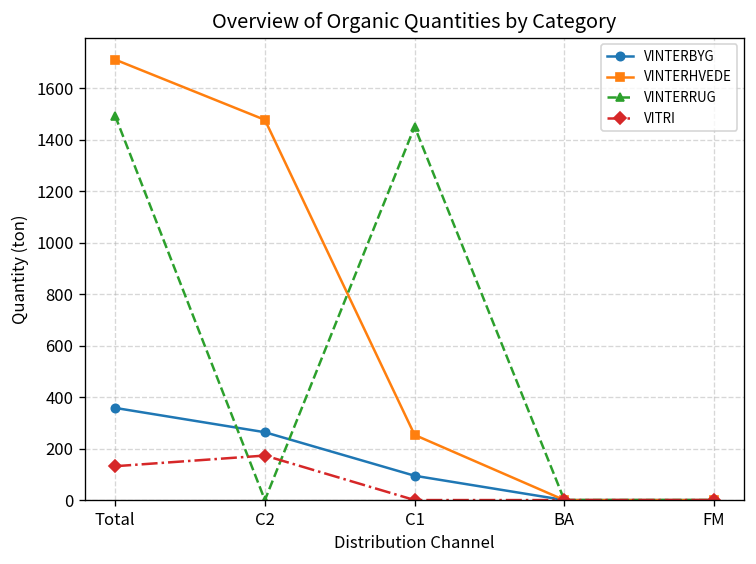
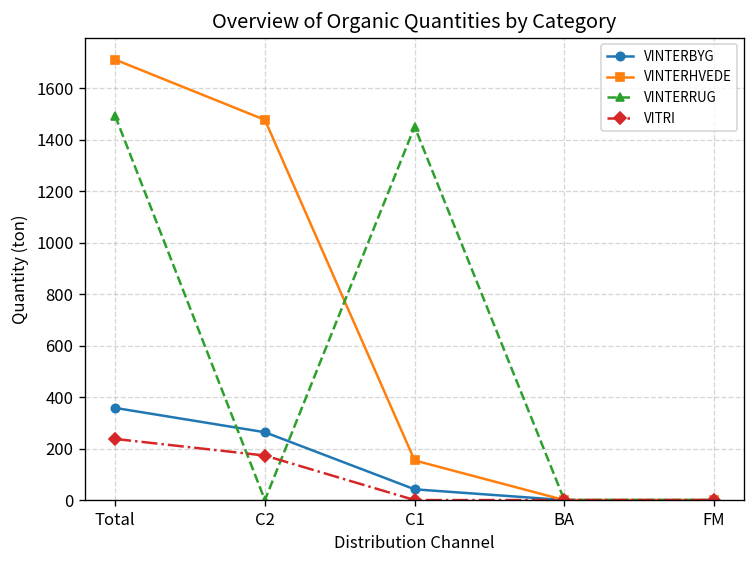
VITRI, Total: 130 -> 240
VINTERBYG, C1: 90 -> 40
VINTERHVEDE, C1: 250 -> 150
